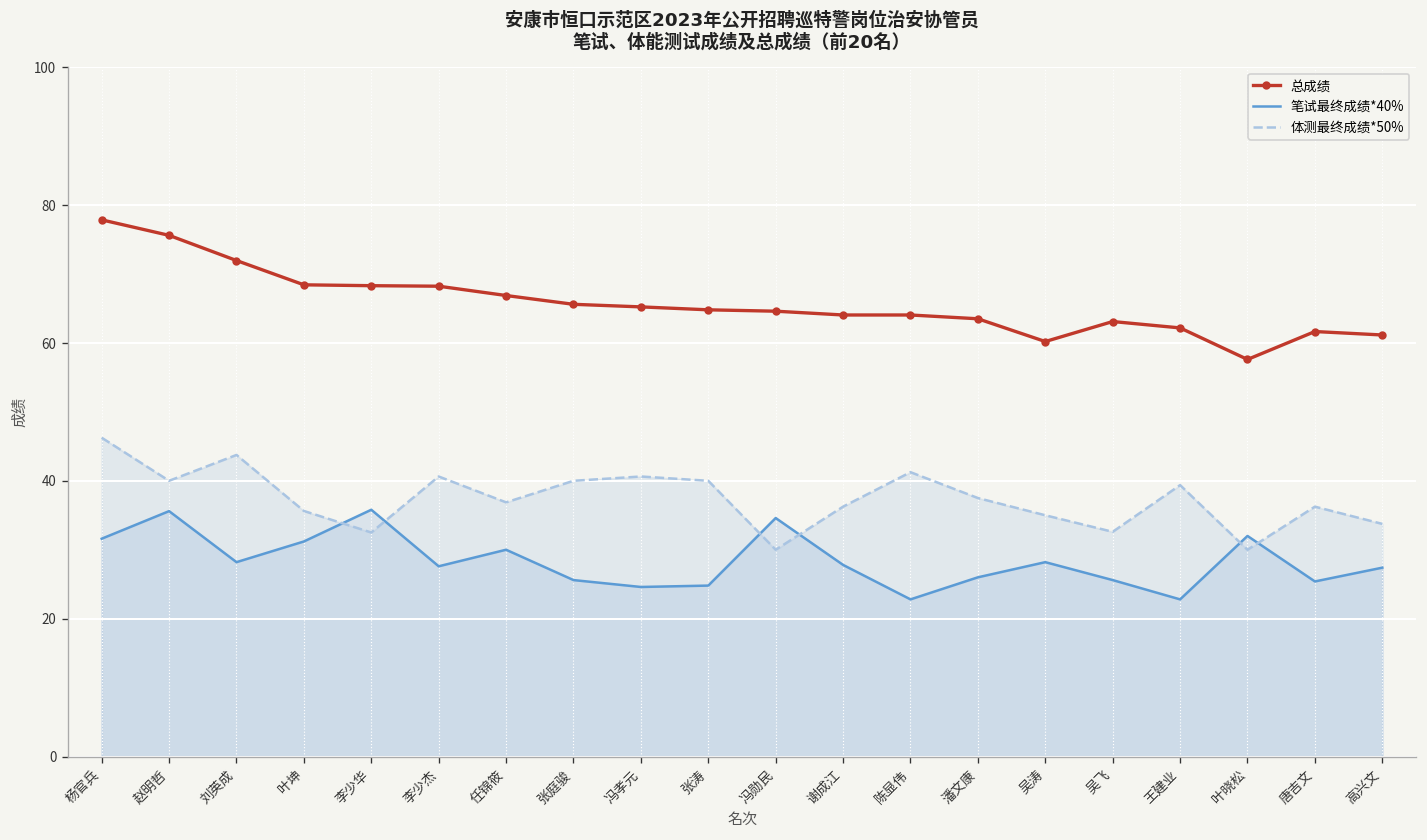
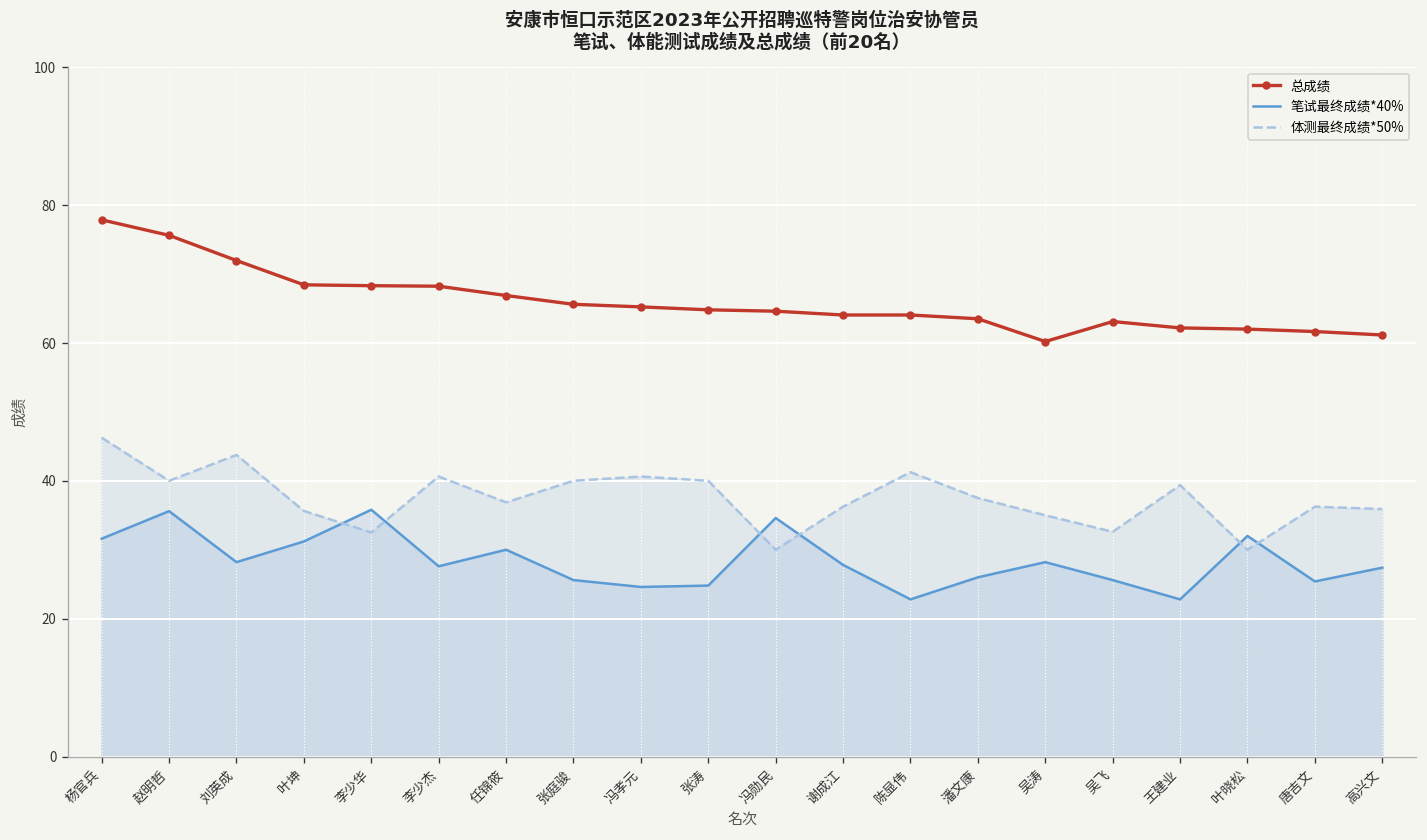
总成绩, 叶晓松: 58 -> 62
体测最终成绩*50%, 高兴文: 34 -> 36
